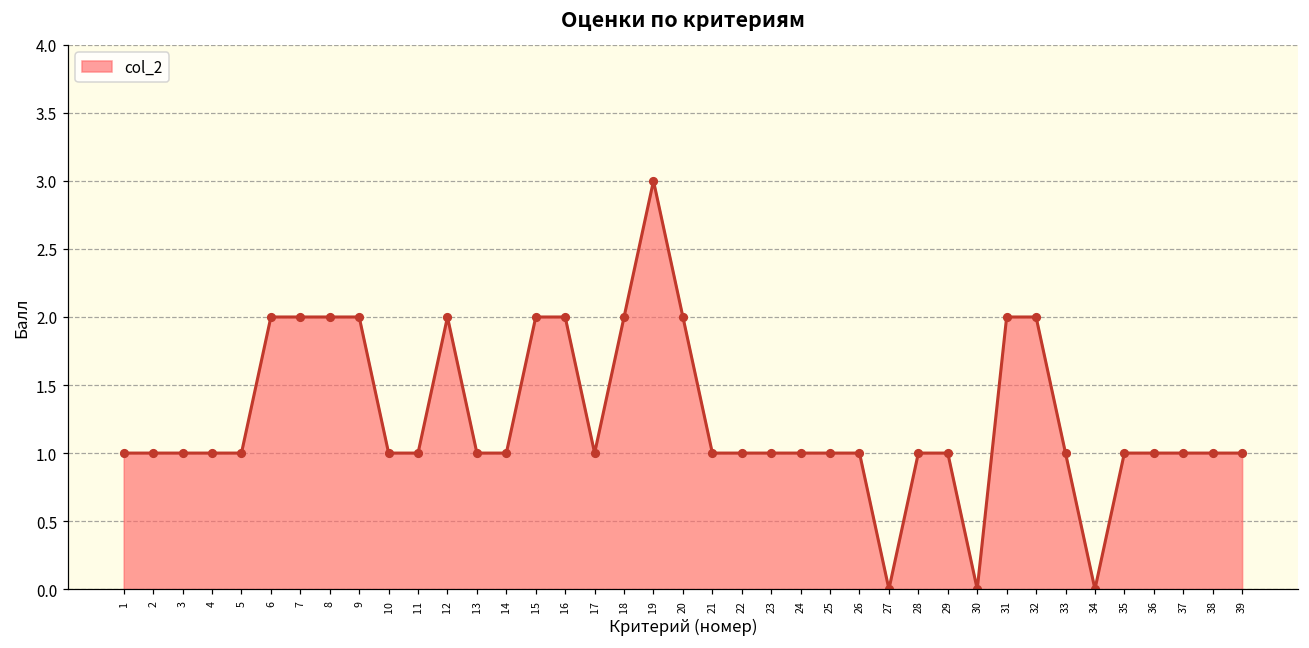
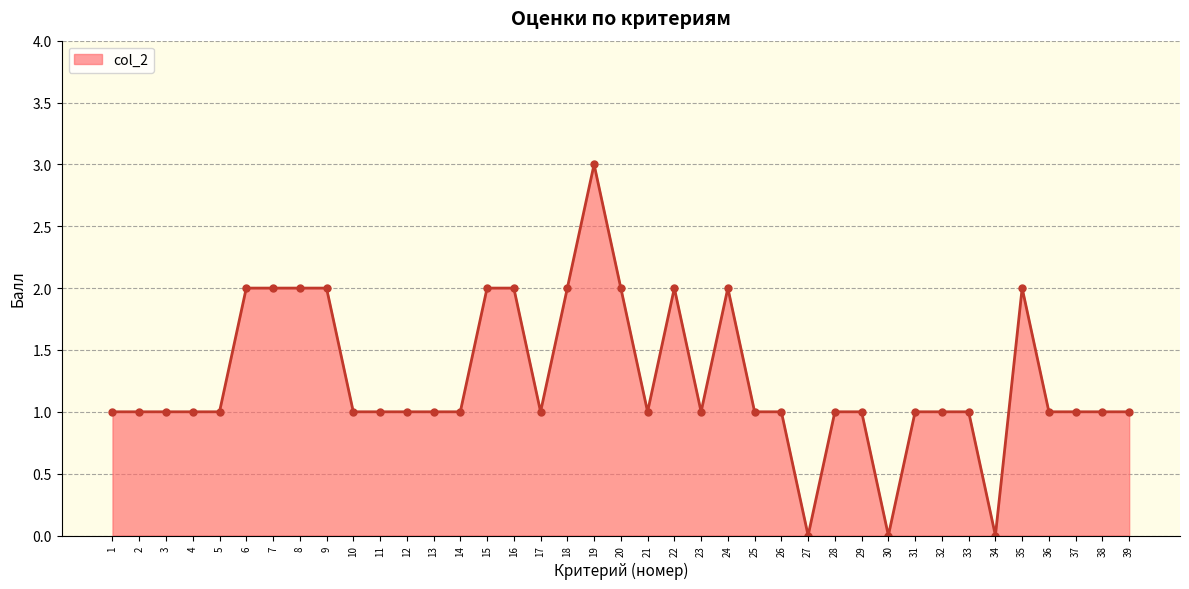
12: 2 -> 1
22: 1 -> 2
24: 1 -> 2
31: 2 -> 1
32: 2 -> 1
35: 1 -> 2
